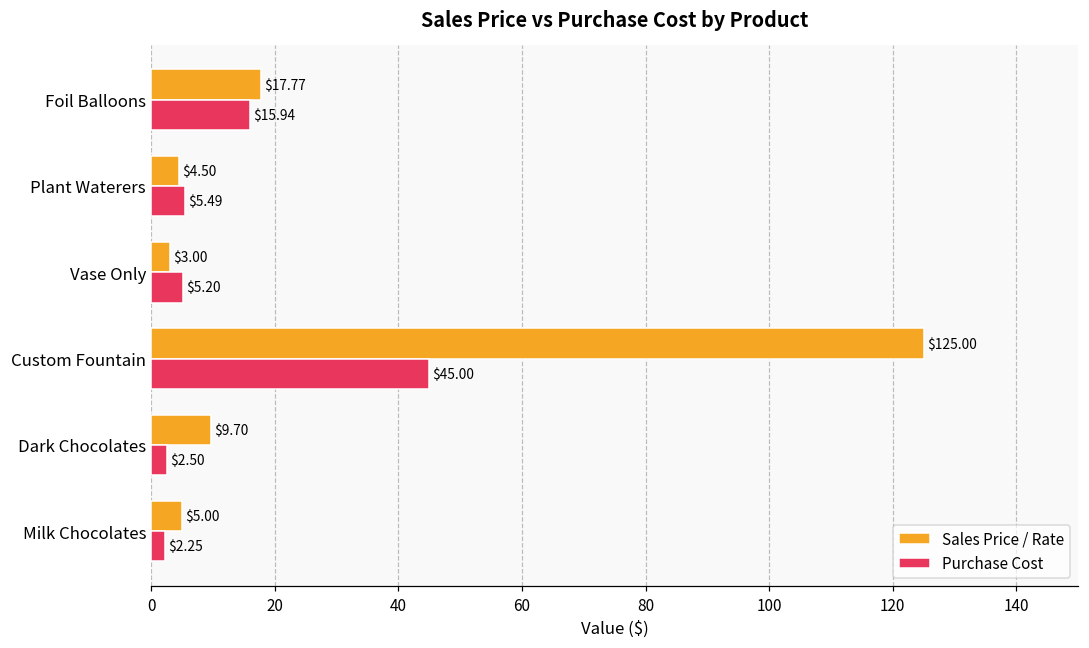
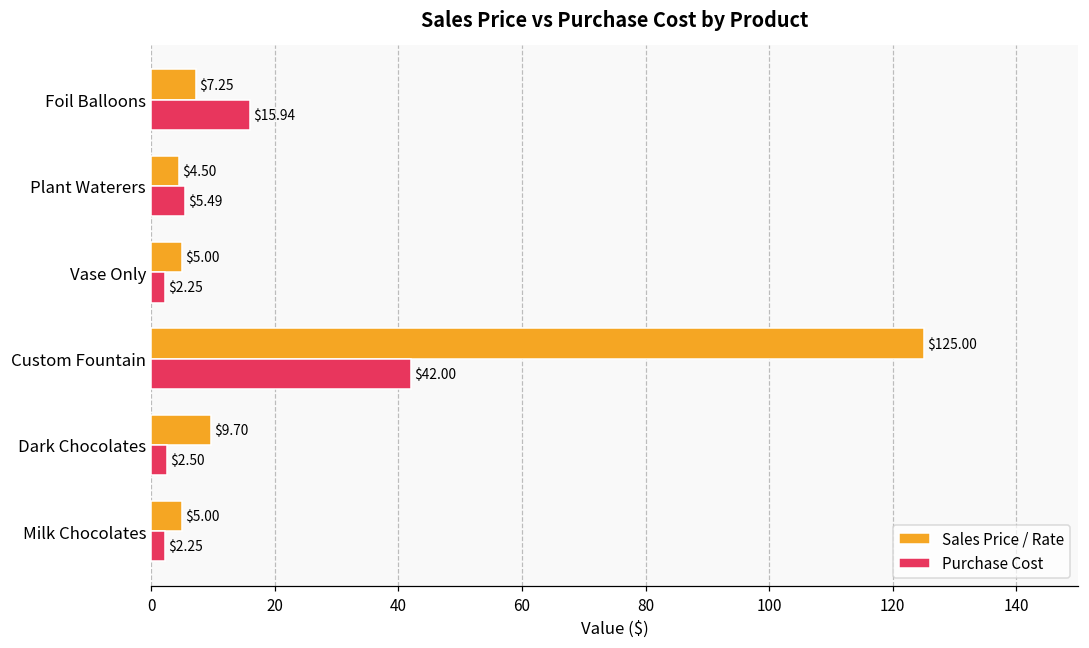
Sales Price / Rate, Foil Balloons: $17.77 -> $7.25
Sales Price / Rate, Vase Only: $3.00 -> $5.00
Purchase Cost, Vase Only: $5.20 -> $2.25
Purchase Cost, Custom Fountain: $45.00 -> $42.00
